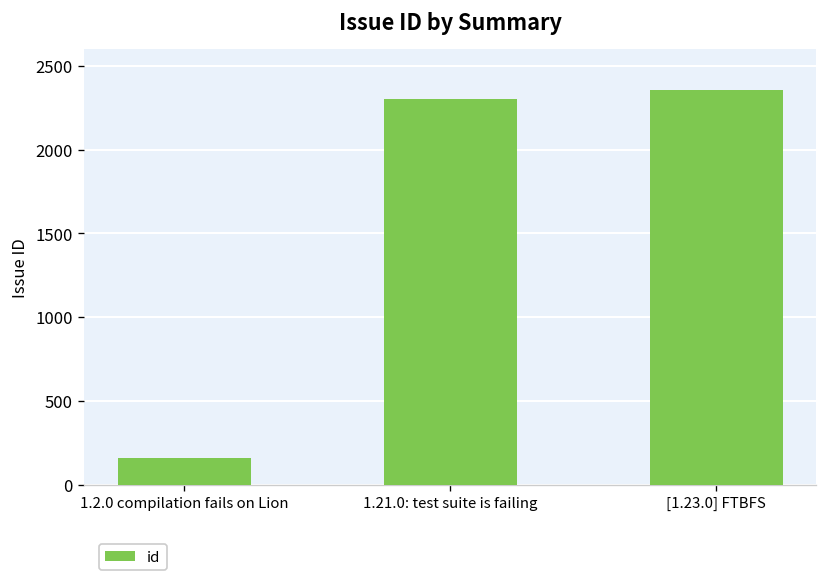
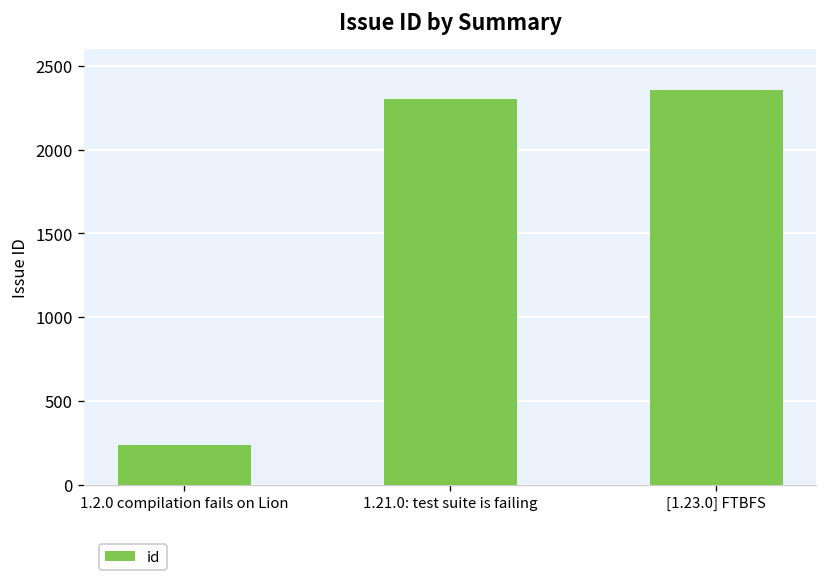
1.2.0 compilation fails on Lion: 160 -> 240
